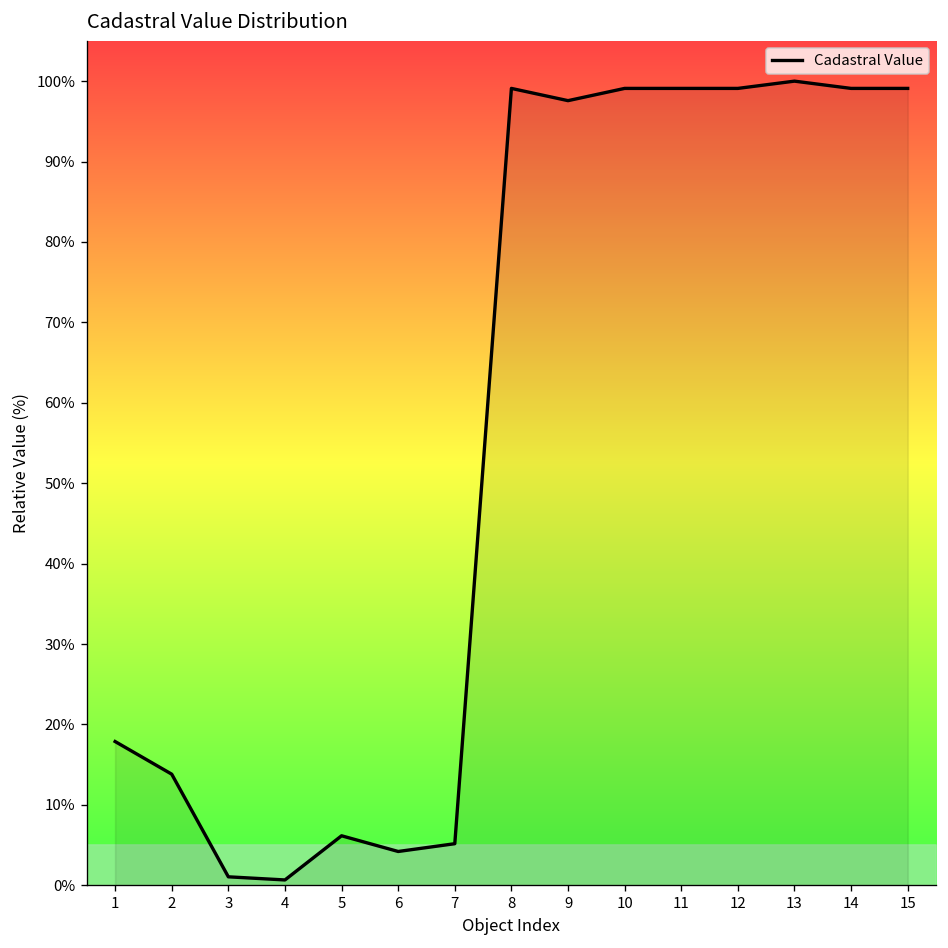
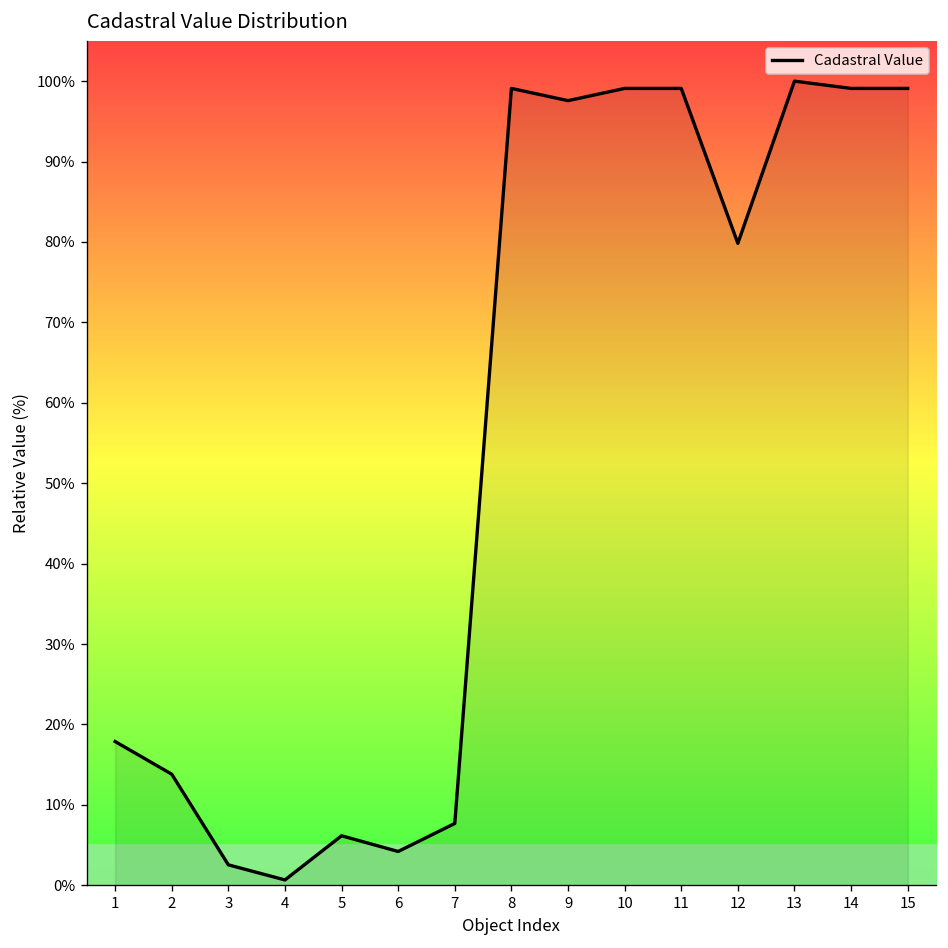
Cadastral Value, 3: 1% -> 3%
Cadastral Value, 7: 5% -> 8%
Cadastral Value, 12: 99% -> 80%
